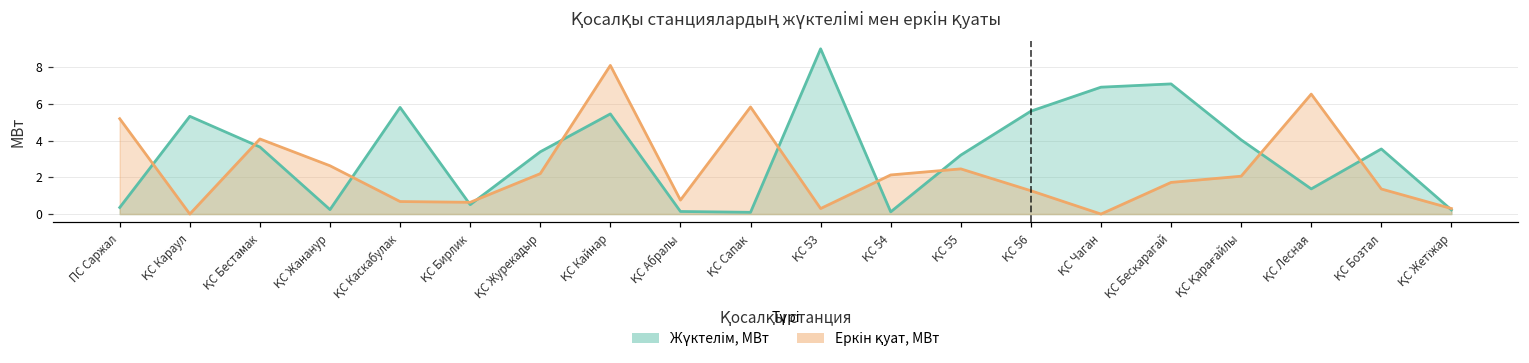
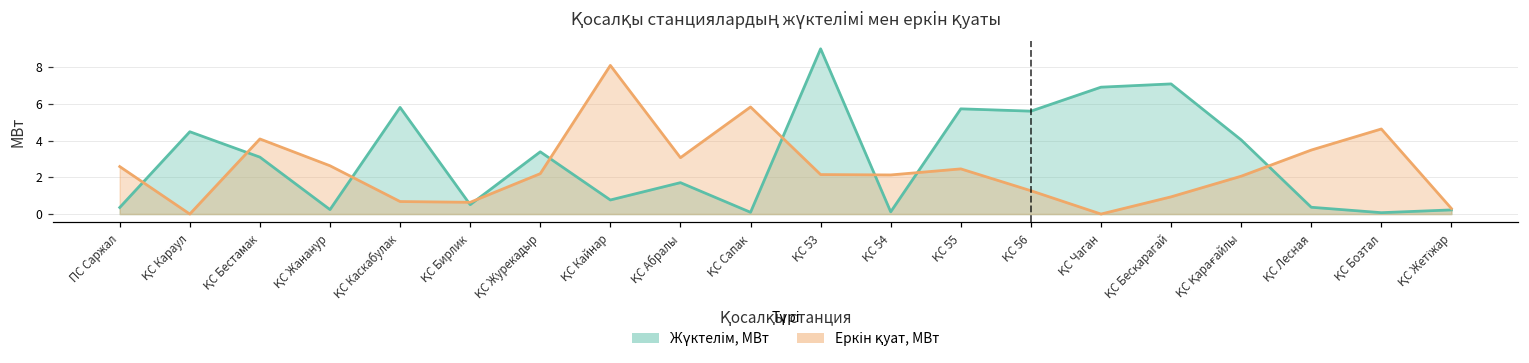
Еркін қуат, МВт, ПС Саржал: 5.2 -> 2.6
Жүктелім, МВт, ҚС Караул: 5.3 -> 4.5
Жүктелім, МВт, ҚС Бестамак: 3.7 -> 3.1
Жүктелім, МВт, ҚС Кайнар: 5.5 -> 0.8
Жүктелім, МВт, ҚС Абралы: 0.1 -> 1.7
Еркін қуат, МВт, ҚС Абралы: 0.8 -> 3.1
Еркін қуат, МВт, ҚС 53: 0.3 -> 2.2
Жүктелім, МВт, ҚС 55: 3.2 -> 5.7
Еркін қуат, МВт, ҚС Бесқарагай: 1.7 -> 0.9
Жүктелім, МВт, ҚС Лесная: 1.4 -> 0.4
Еркін қуат, МВт, ҚС Лесная: 6.5 -> 3.5
Жүктелім, МВт, ҚС Бозтал: 3.5 -> 0.1
Еркін қуат, МВт, ҚС Бозтал: 1.4 -> 4.6
